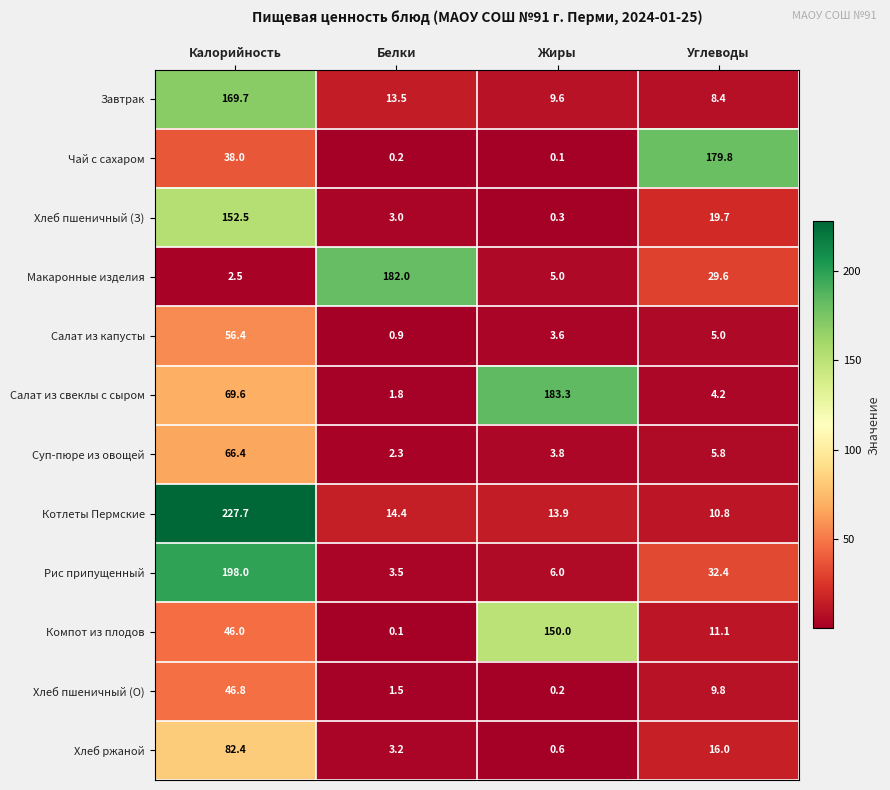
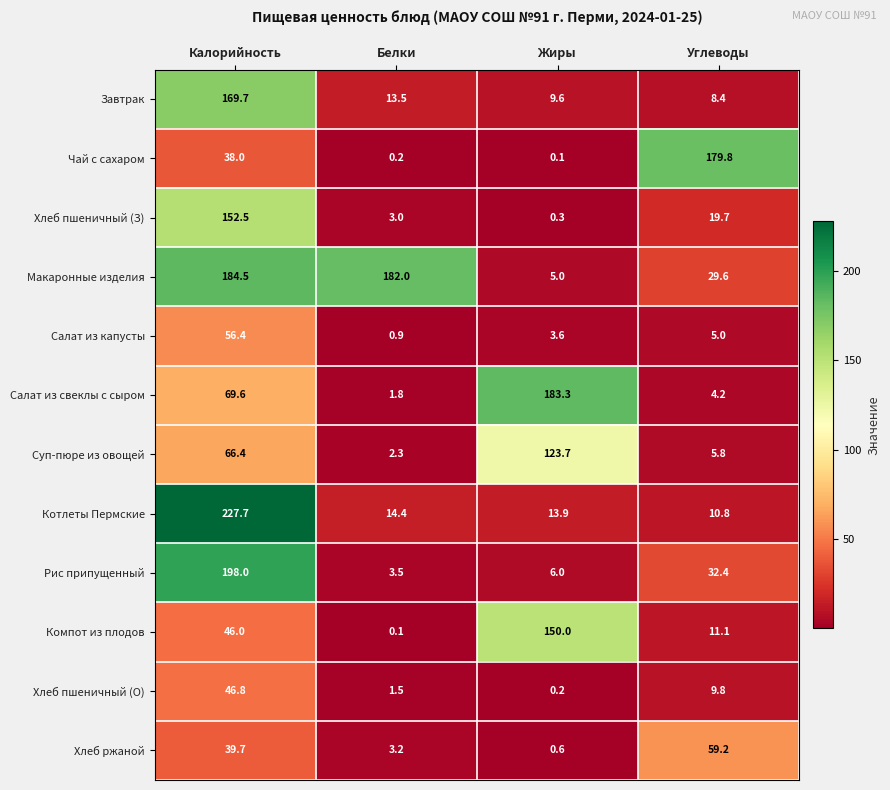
Макаронные изделия, Калорийность: 2.5 -> 184.5
Суп-пюре из овощей, Жиры: 3.8 -> 123.7
Хлеб ржаной, Калорийность: 82.4 -> 39.7
Хлеб ржаной, Углеводы: 16.0 -> 59.2
